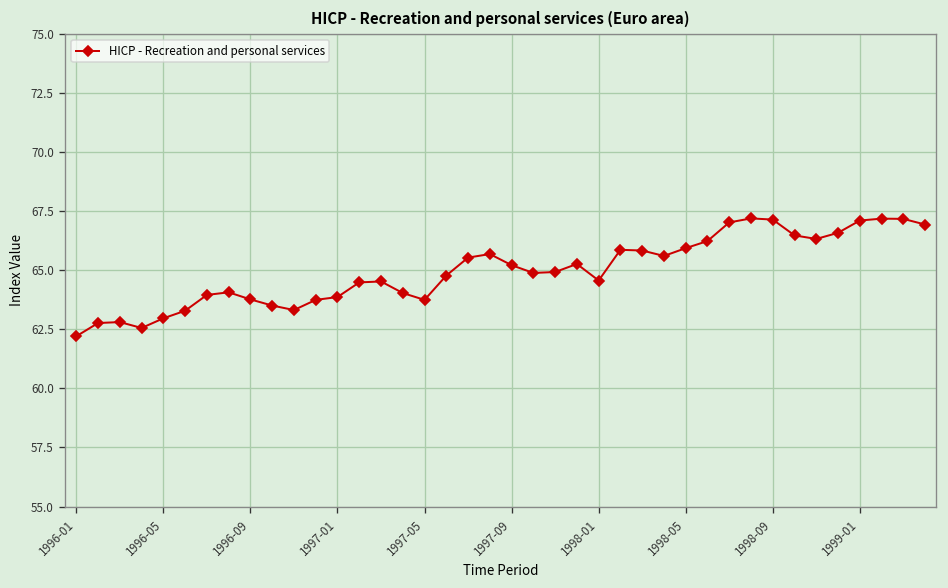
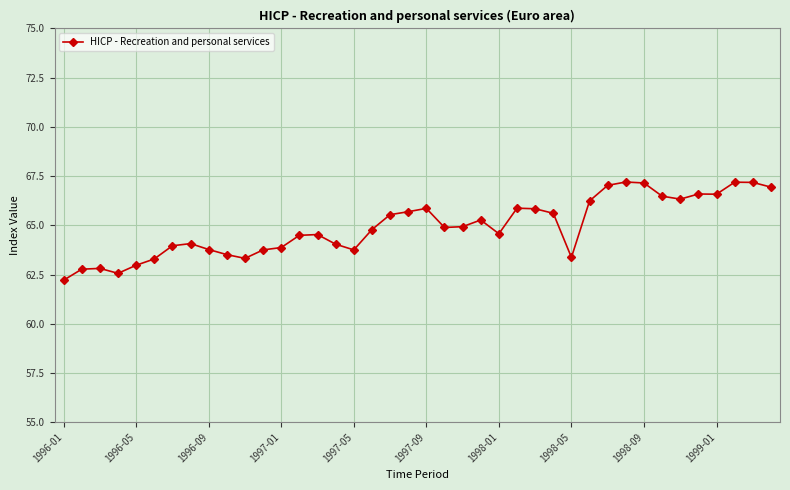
1997-09: 65.2 -> 65.9
1998-05: 65.9 -> 63.4
1999-01: 67.1 -> 66.6
